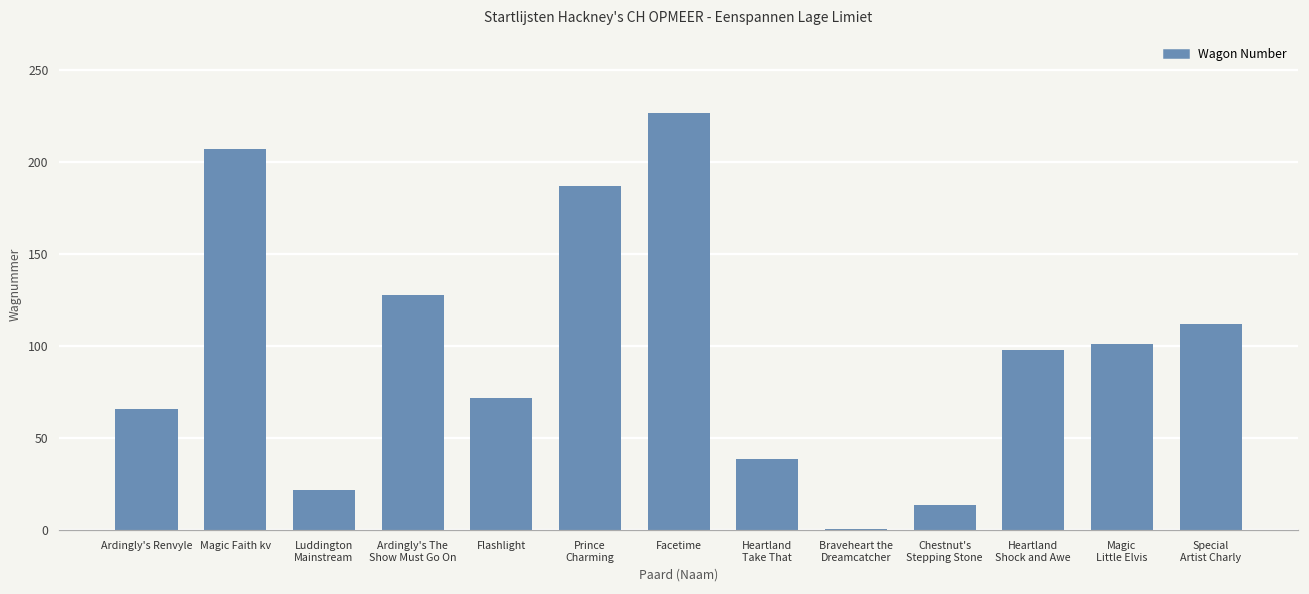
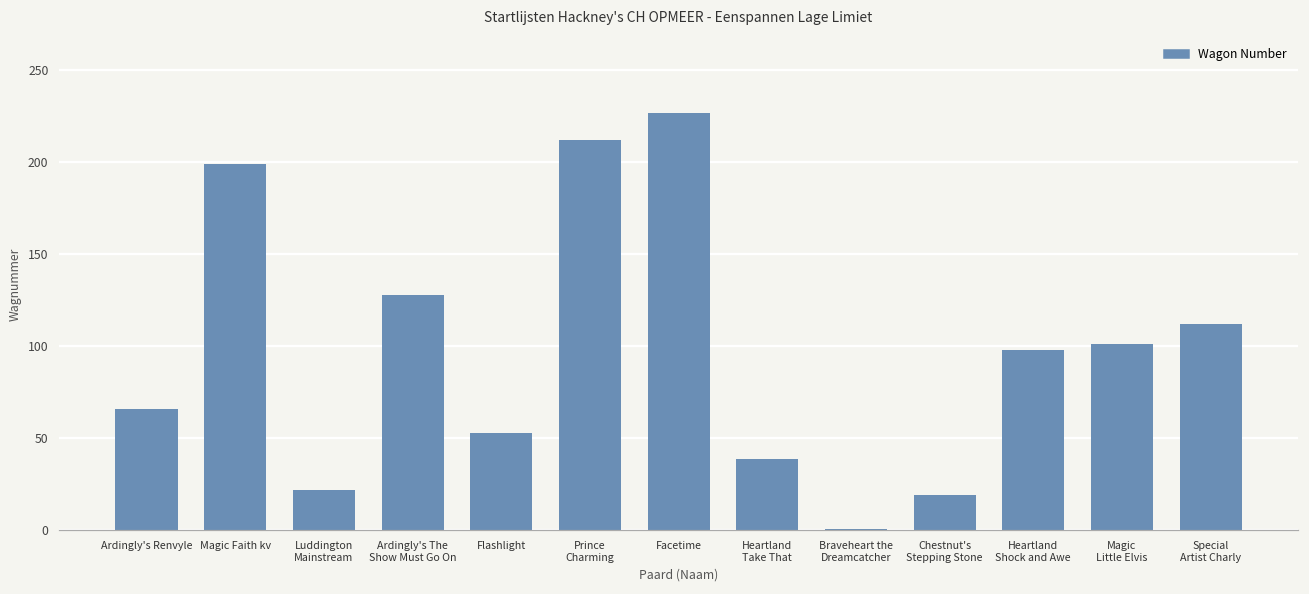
Magic Faith kv: 207 -> 199
Flashlight: 72 -> 53
Prince Charming: 187 -> 212
Chestnut's Stepping Stone: 14 -> 19
